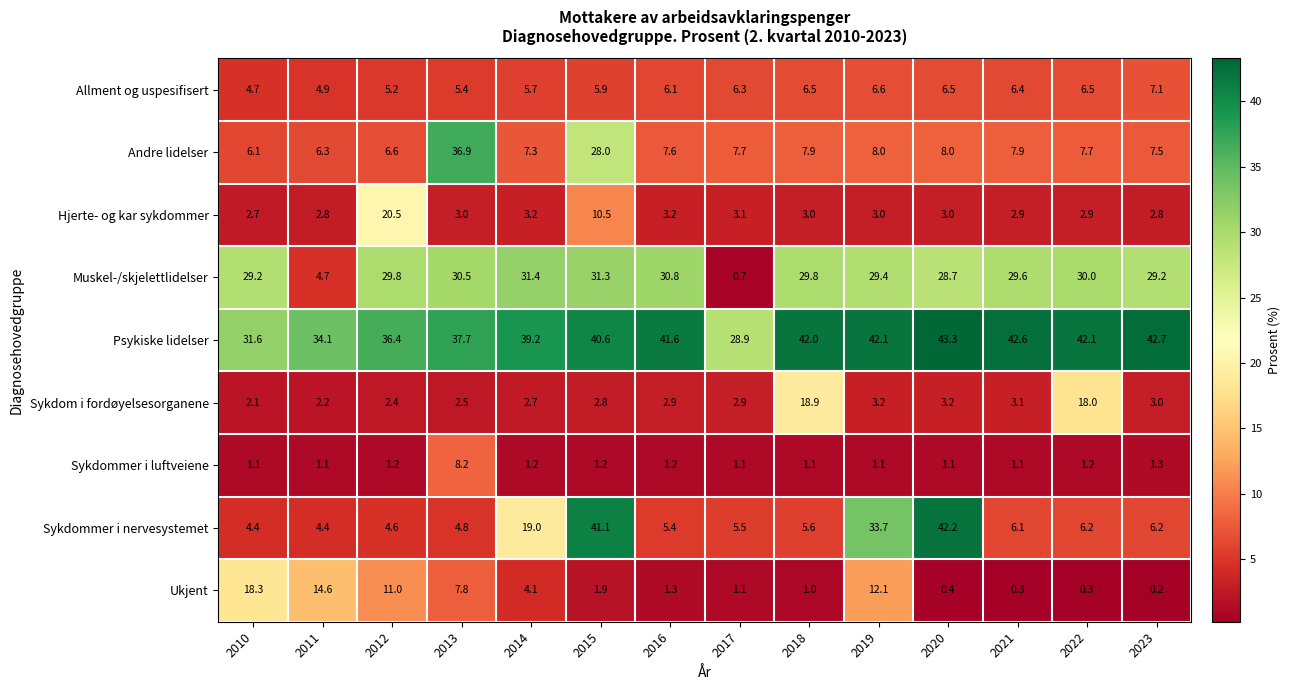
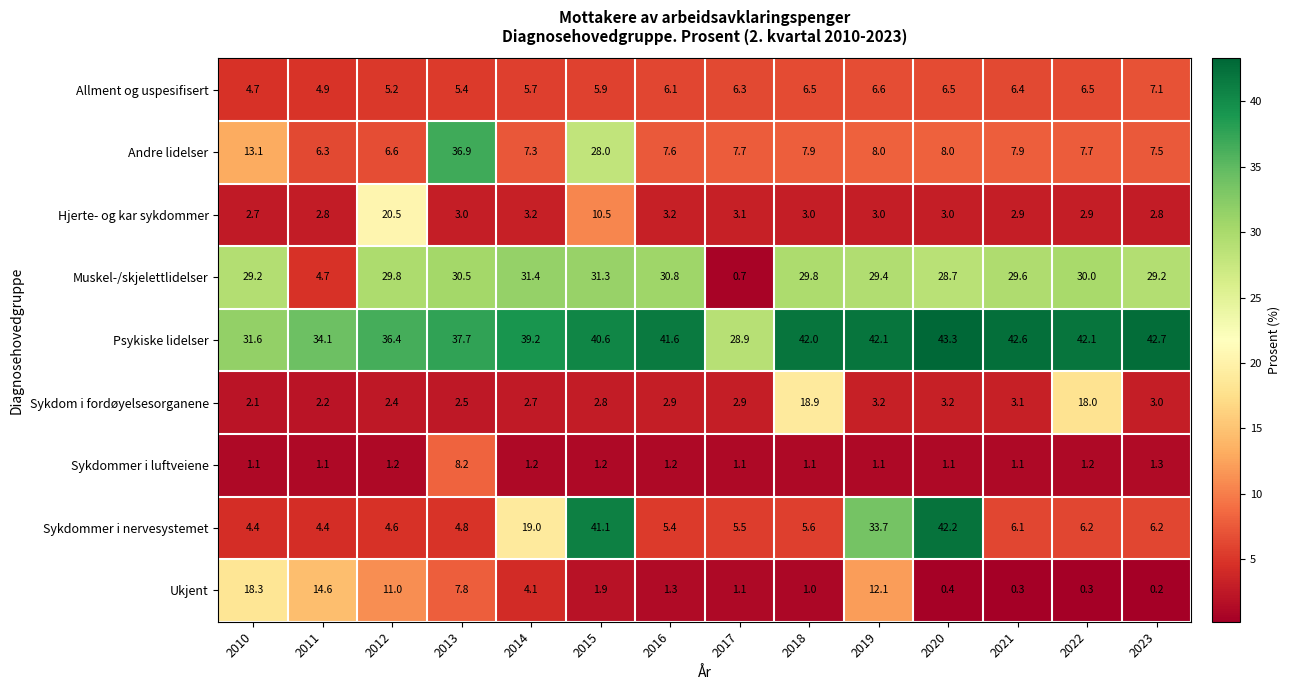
Andre lidelser, 2010: 6.1 -> 13.1
